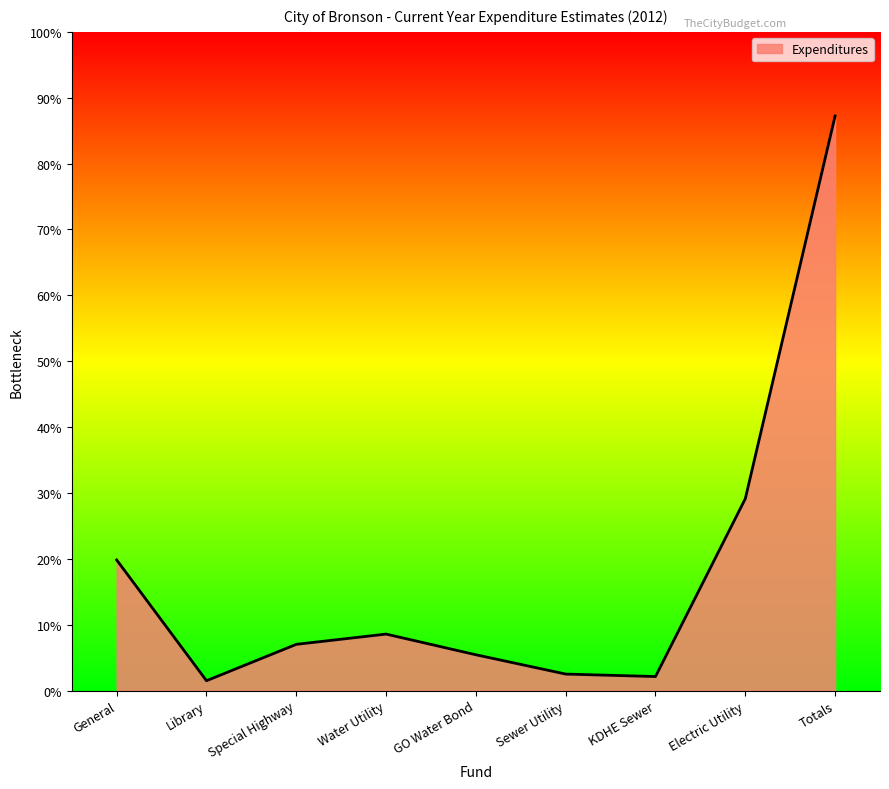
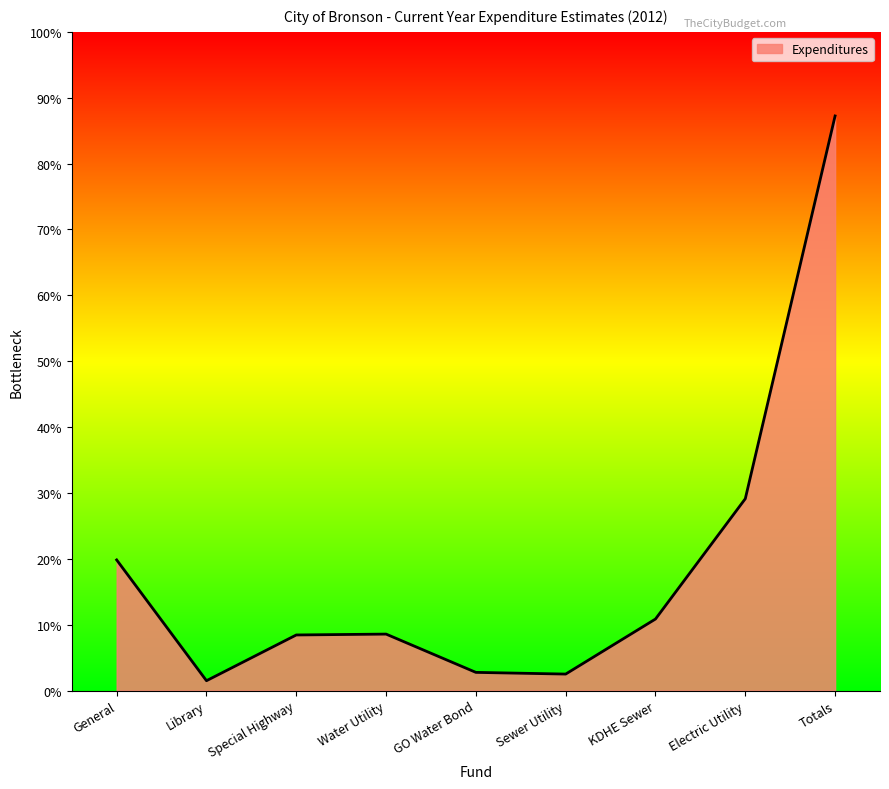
Special Highway: 7% -> 8%
GO Water Bond: 5% -> 3%
KDHE Sewer: 2% -> 11%
